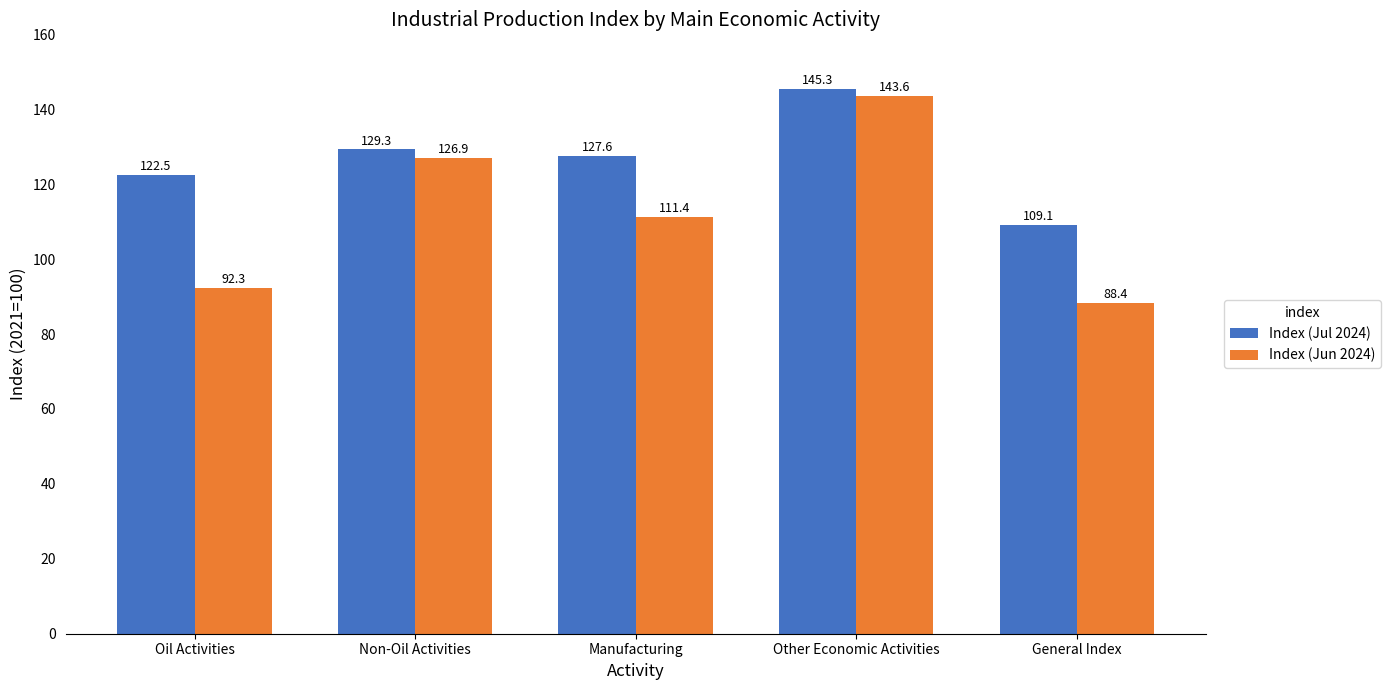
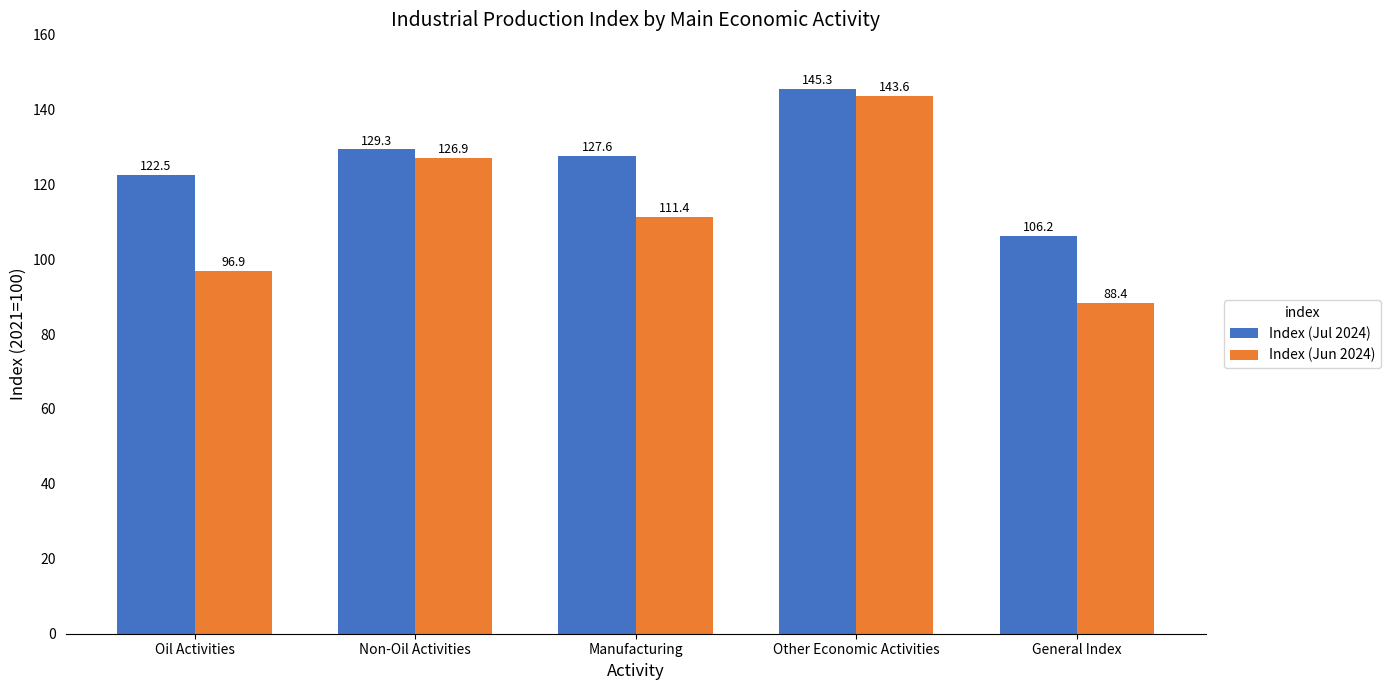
Index (Jun 2024), Oil Activities: 92.3 -> 96.9
Index (Jul 2024), General Index: 109.1 -> 106.2
